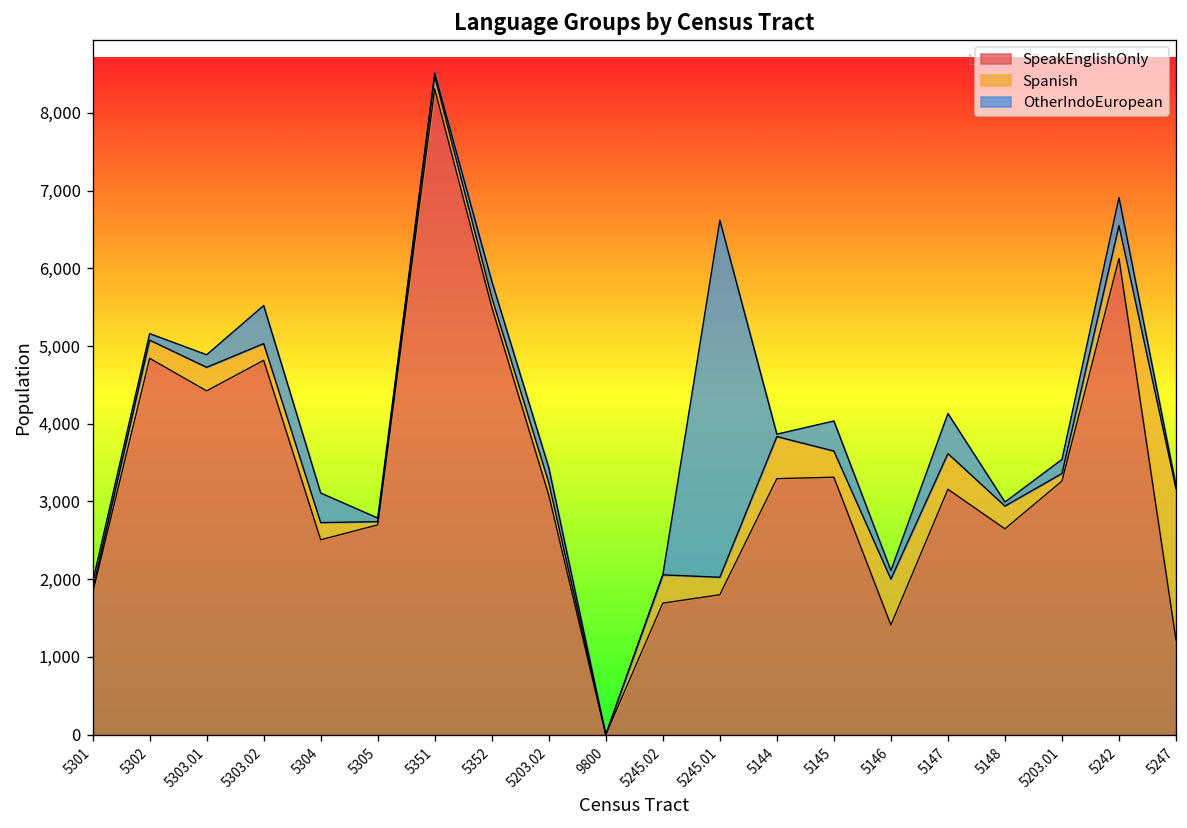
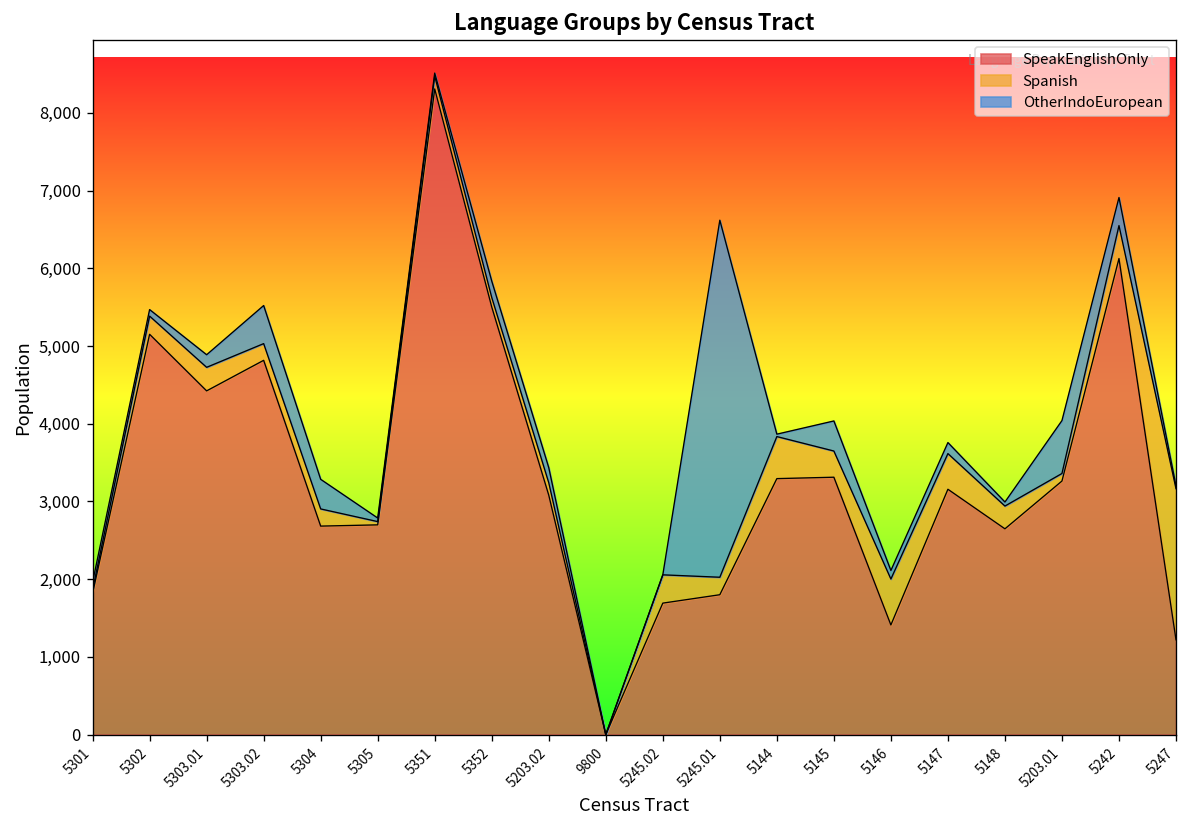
SpeakEnglishOnly, 5302: 4,800 -> 5,200
SpeakEnglishOnly, 5304: 2,500 -> 2,700
OtherIndoEuropean, 5147: 500 -> 100
OtherIndoEuropean, 5203.01: 200 -> 700
